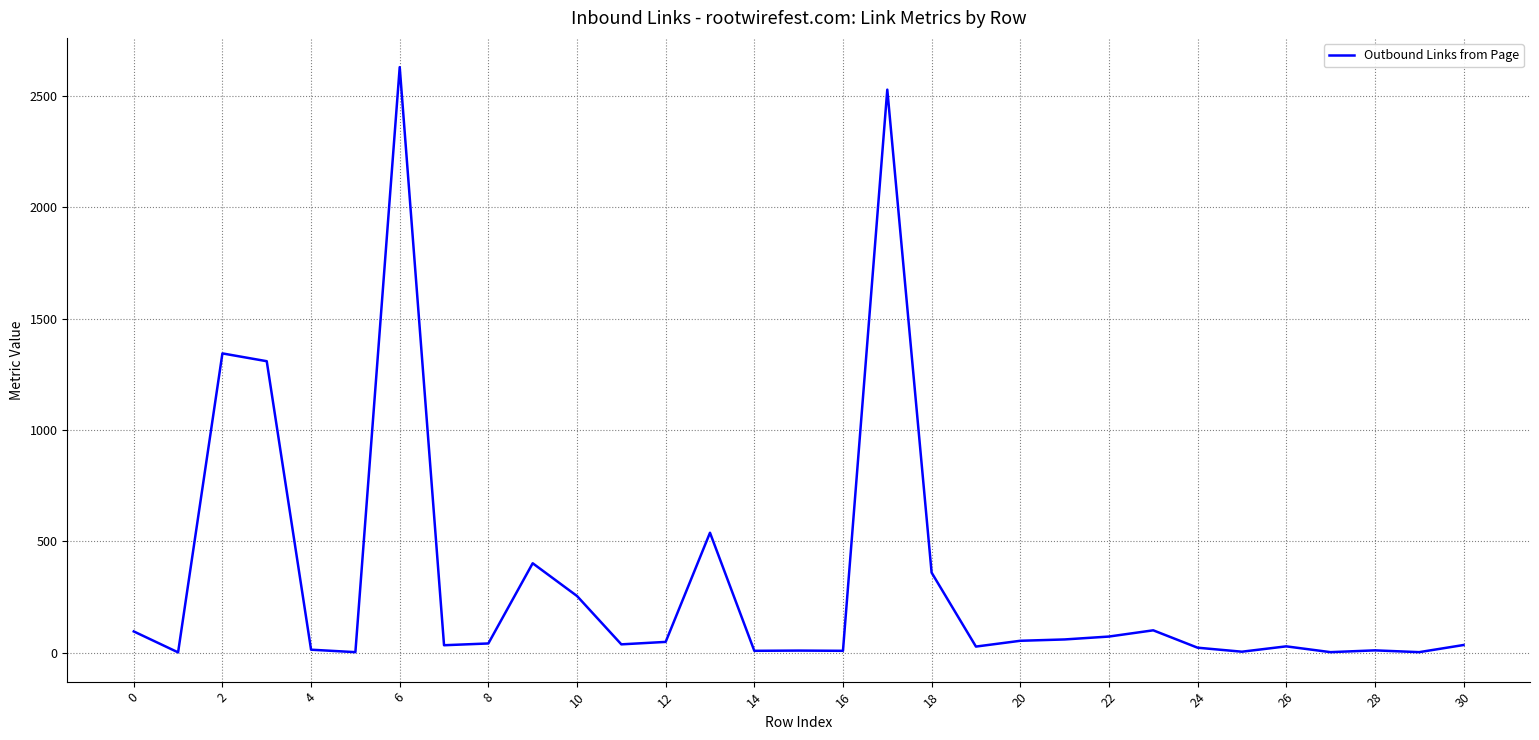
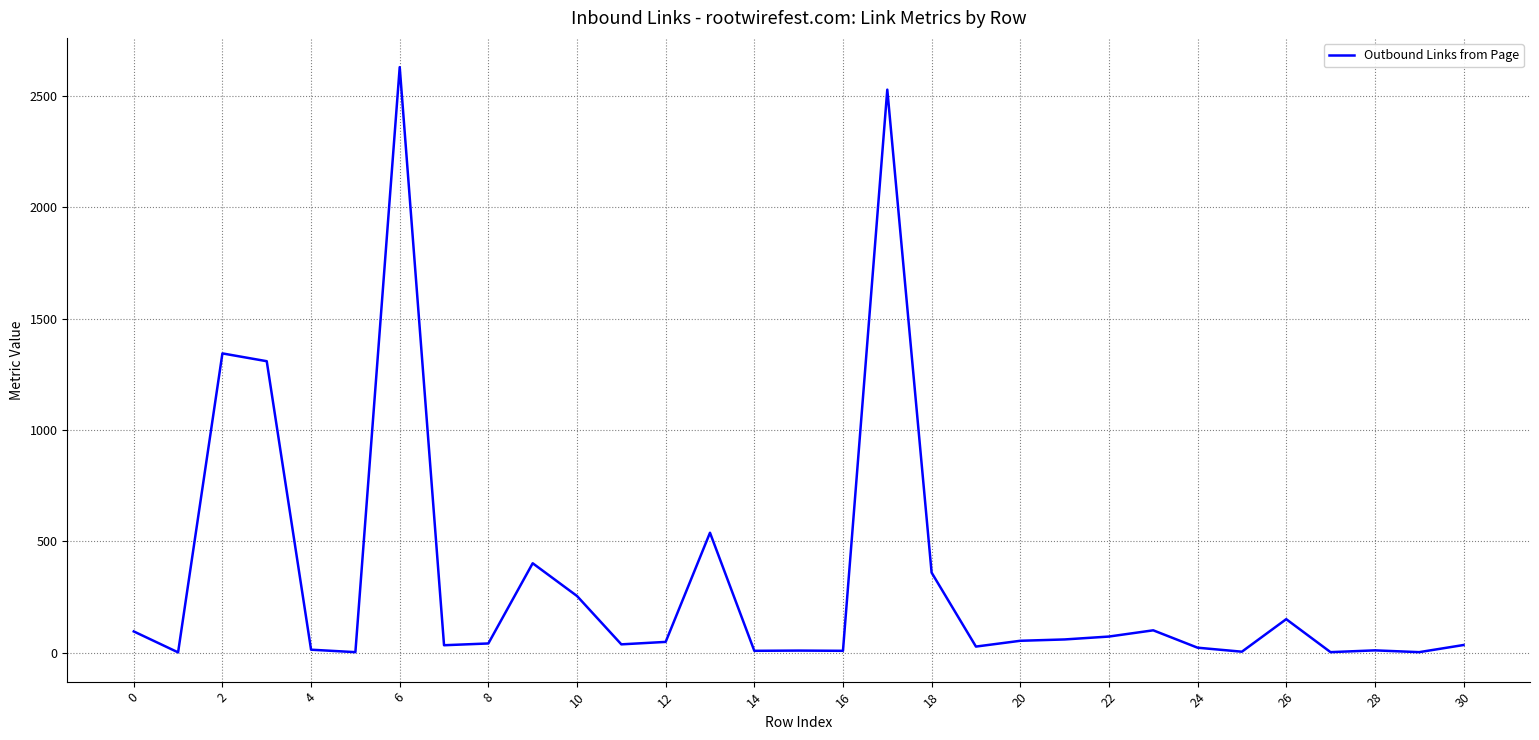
26: 30 -> 150
